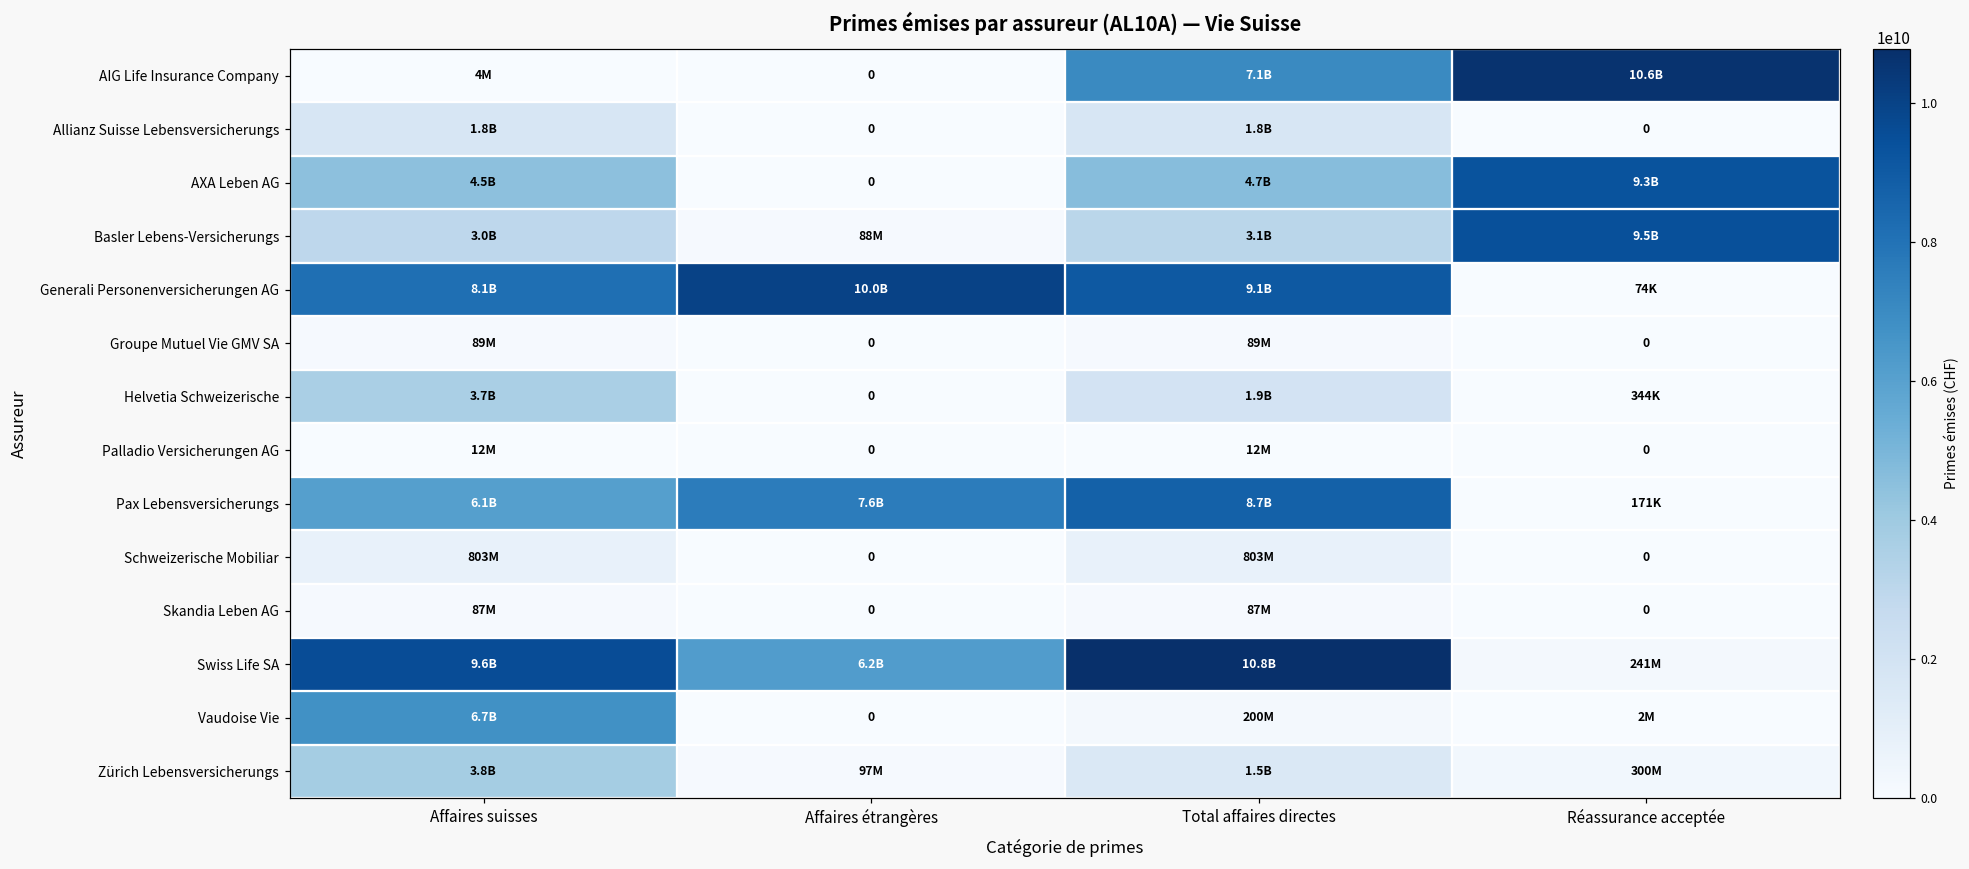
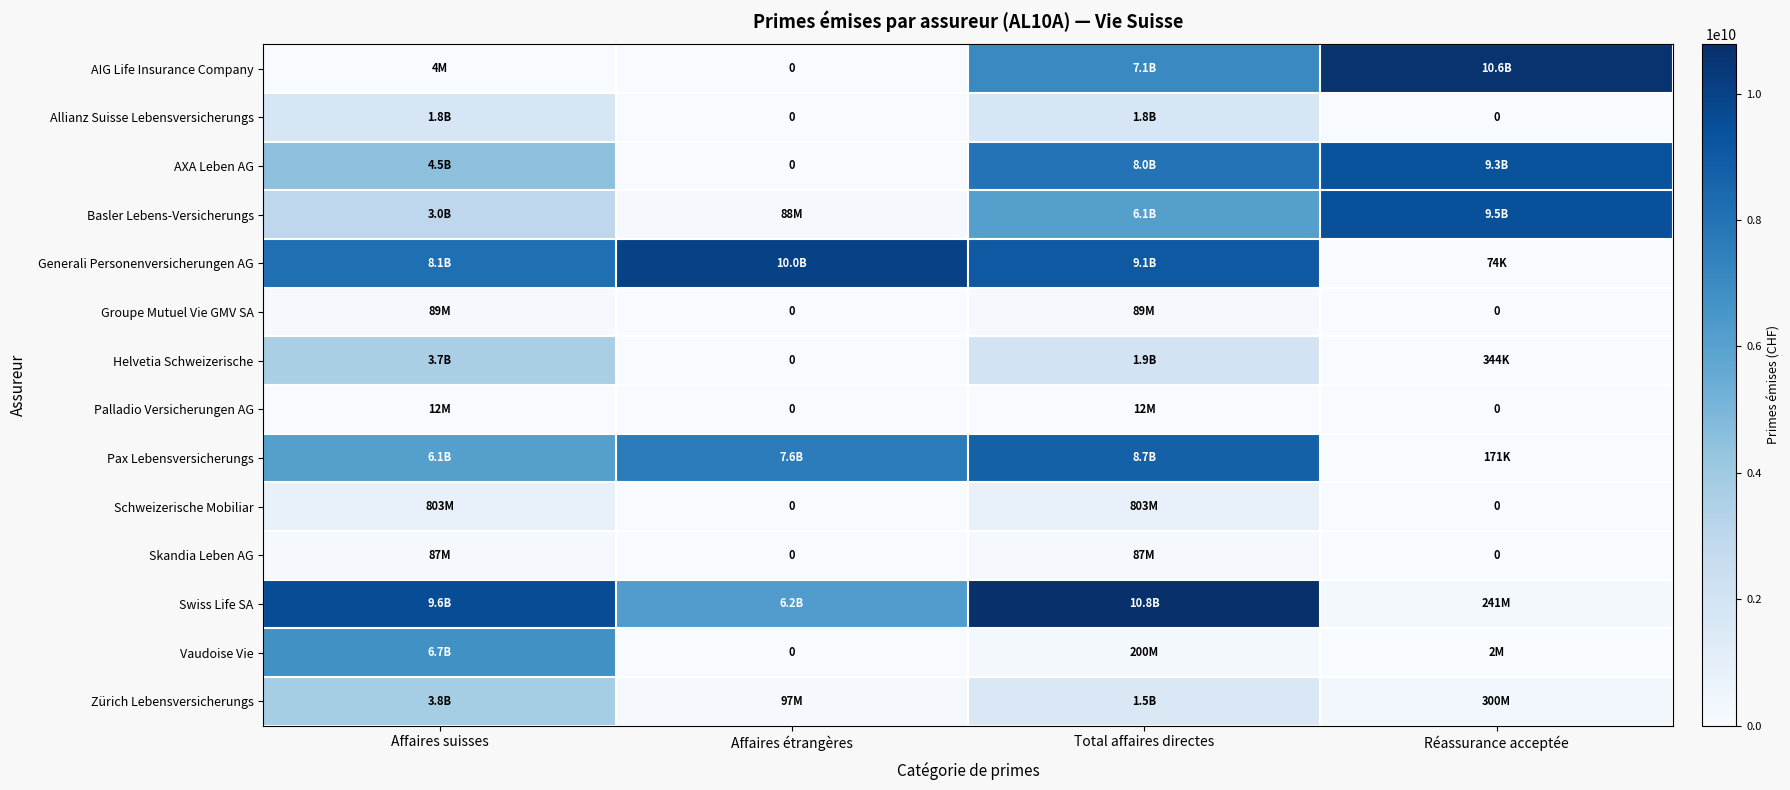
AXA Leben AG, Total affaires directes: 4.7B -> 8.0B
Basler Lebens-Versicherungs, Total affaires directes: 3.1B -> 6.1B
